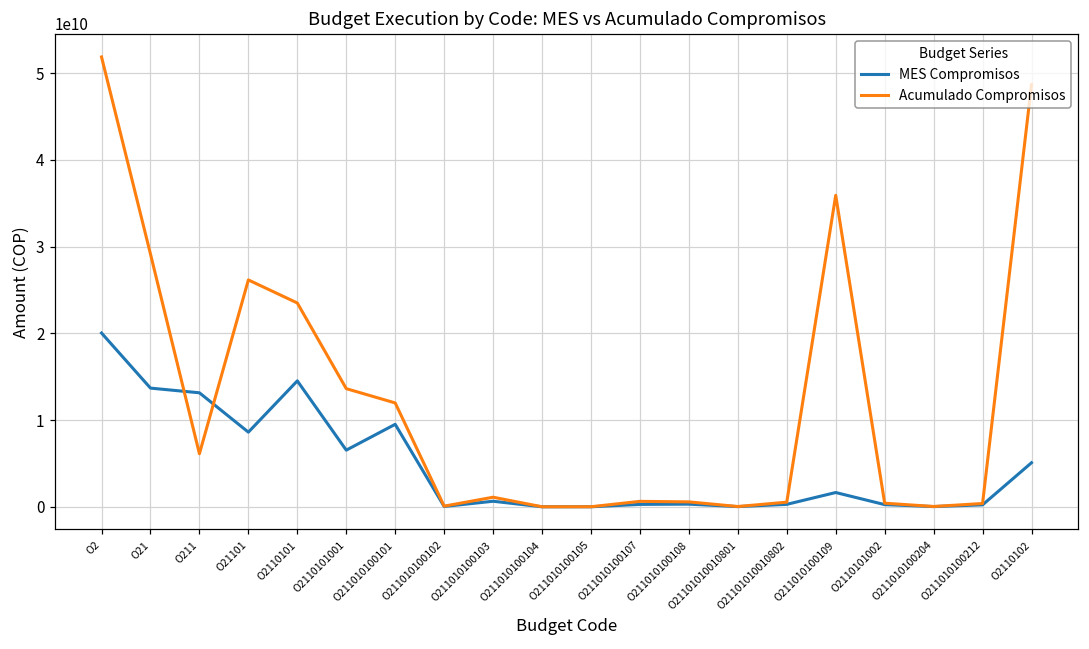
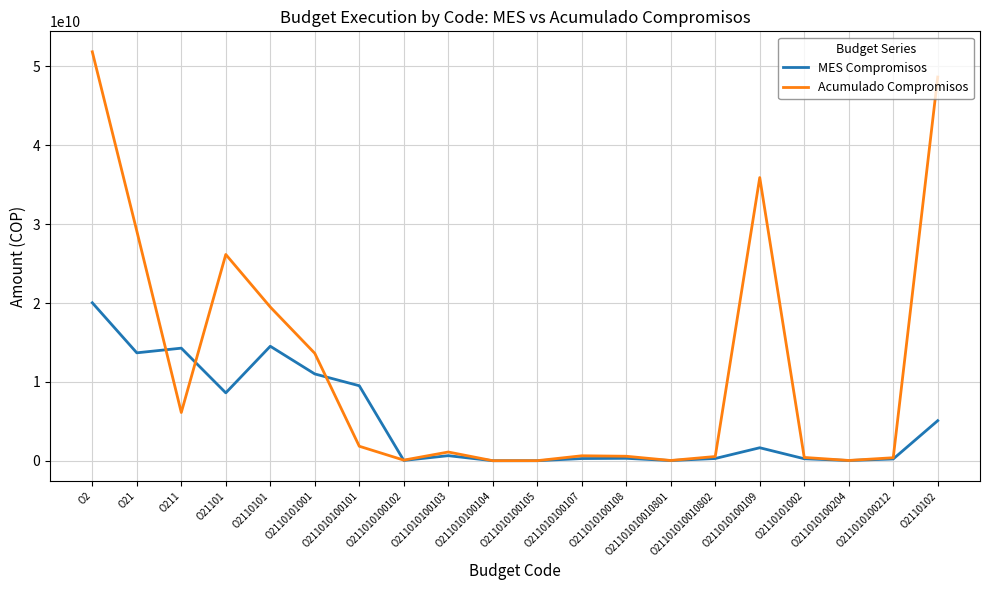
MES Compromisos, O211: 13000000000 -> 14000000000
Acumulado Compromisos, O2110101: 23000000000 -> 19000000000
MES Compromisos, O2110101001: 7000000000 -> 11000000000
Acumulado Compromisos, O211010100101: 12000000000 -> 2000000000
